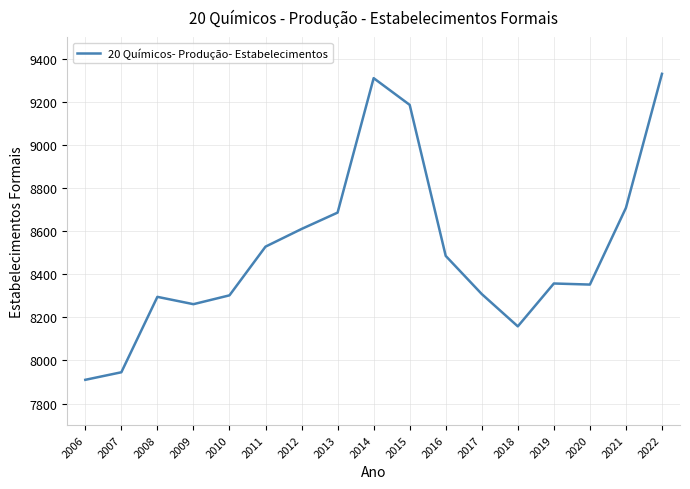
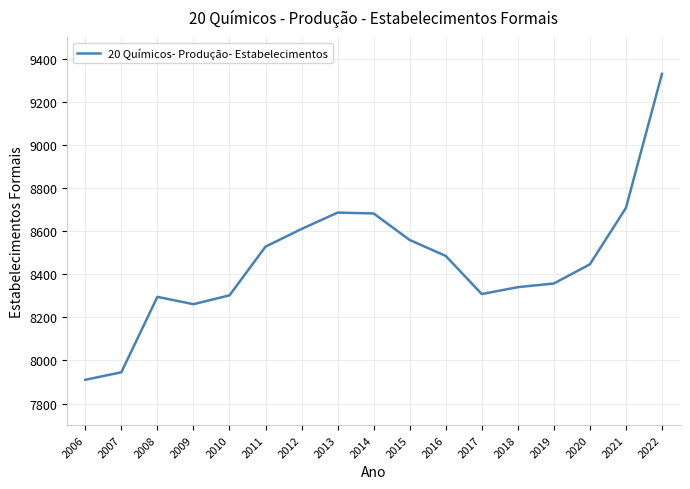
2014: 9310 -> 8680
2015: 9190 -> 8560
2018: 8160 -> 8340
2020: 8350 -> 8450
